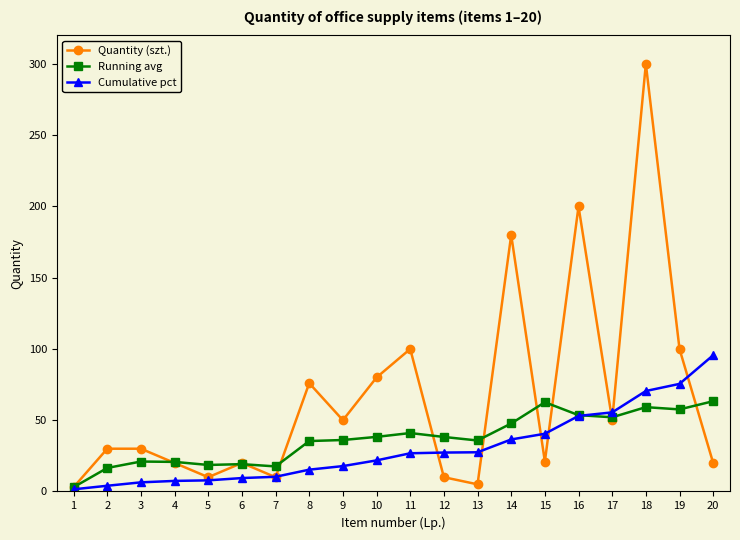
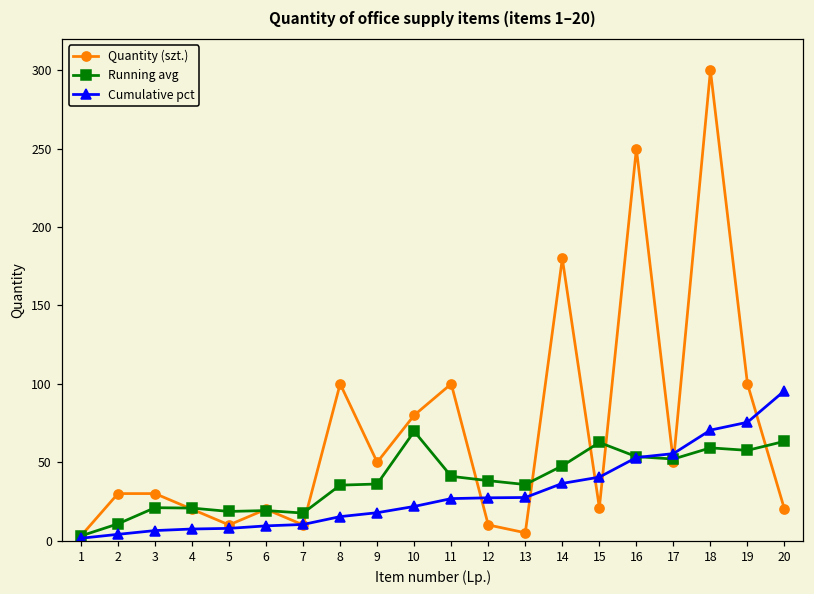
Running avg, 2: 17 -> 11
Quantity (szt.), 8: 76 -> 100
Running avg, 10: 38 -> 70
Quantity (szt.), 16: 200 -> 250
